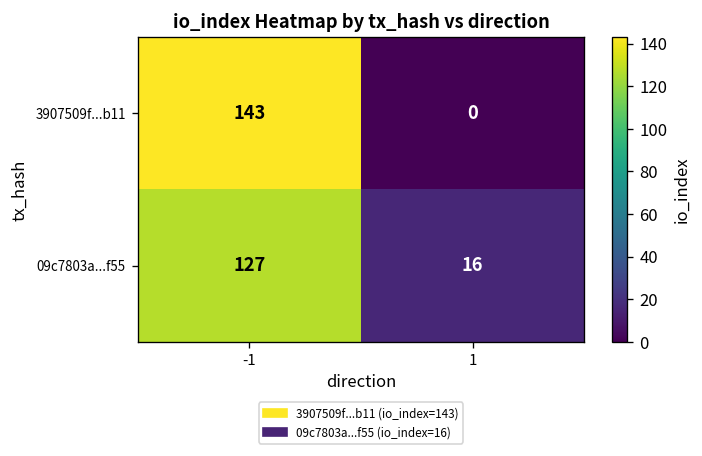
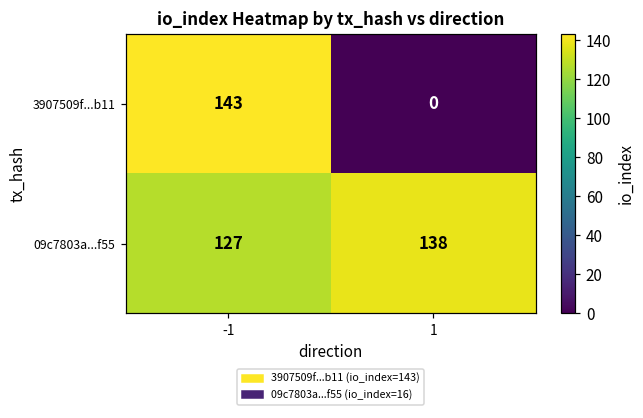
09c7803a...f55, 1: 16 -> 138
